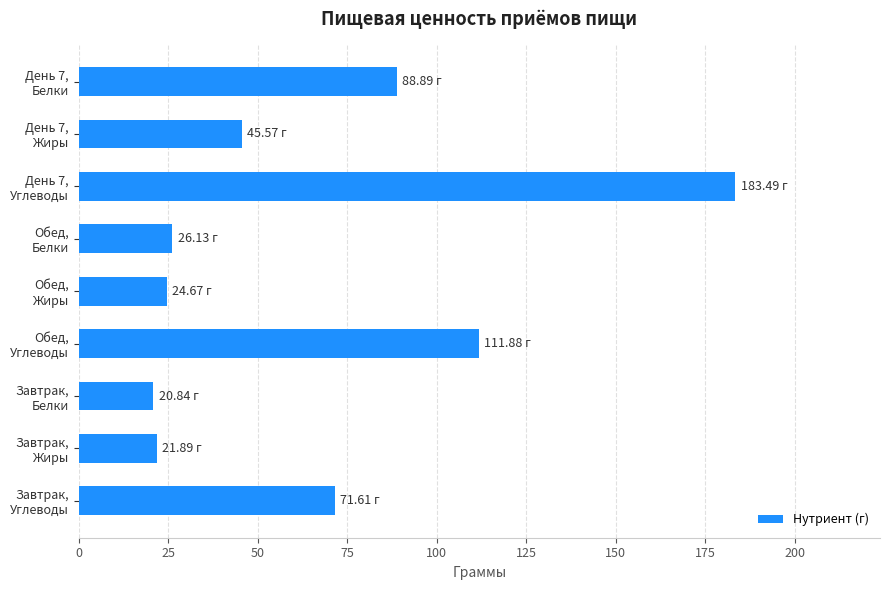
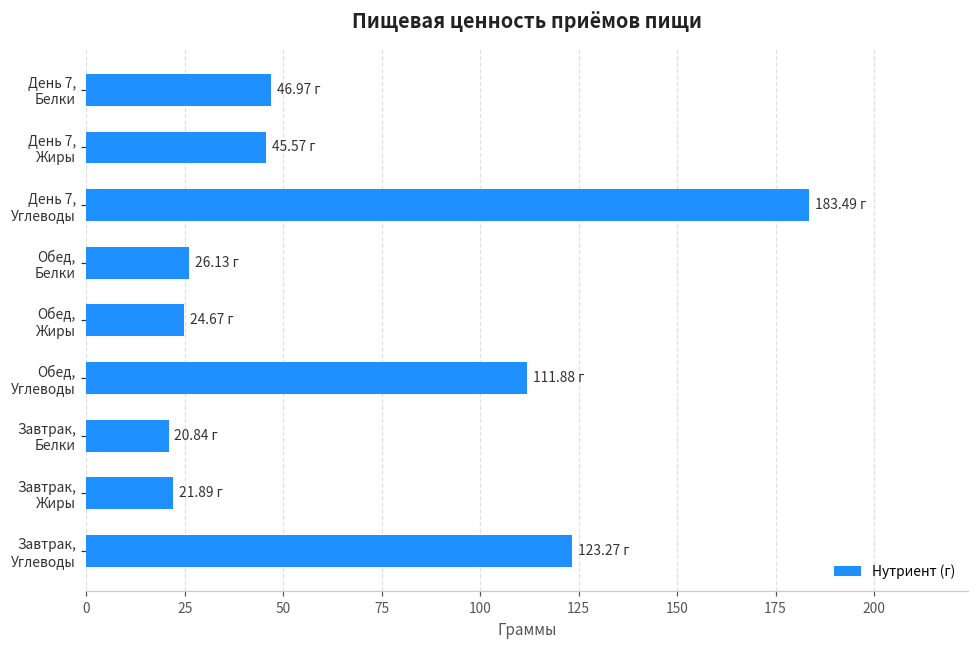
День 7, Белки: 88.89 -> 46.97
Завтрак, Углеводы: 71.61 -> 123.27
